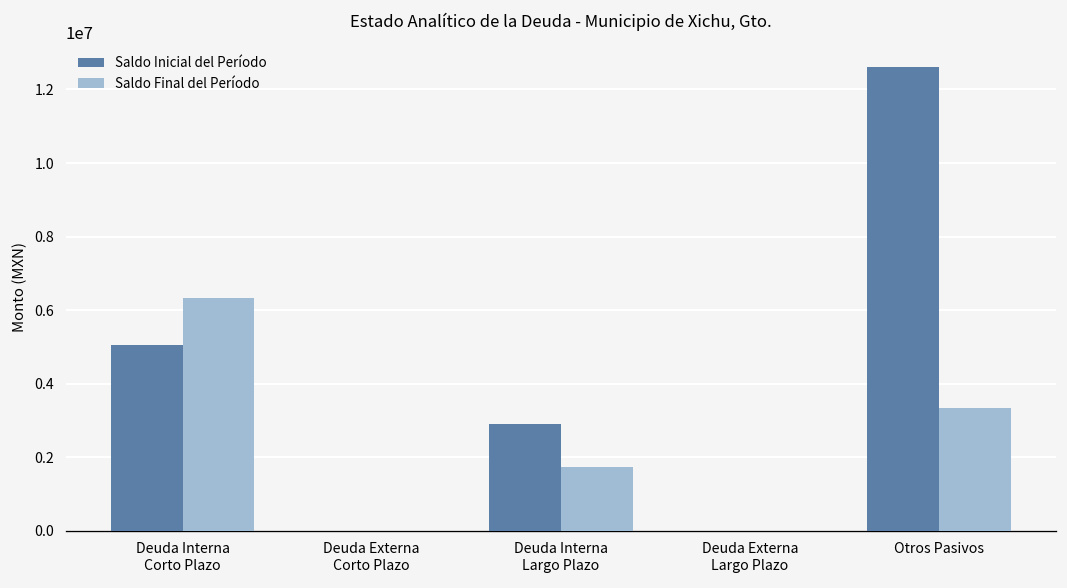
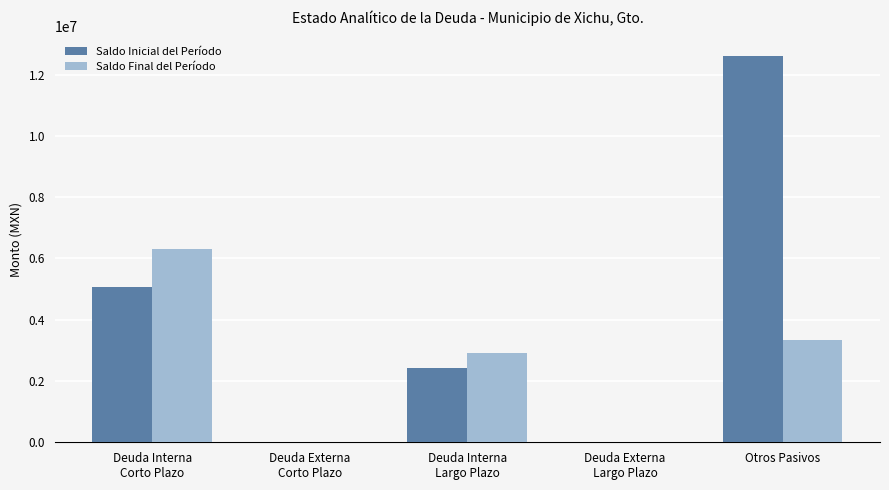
Saldo Inicial del Período, Deuda Interna Largo Plazo: 2900000 -> 2400000
Saldo Final del Período, Deuda Interna Largo Plazo: 1700000 -> 2900000
